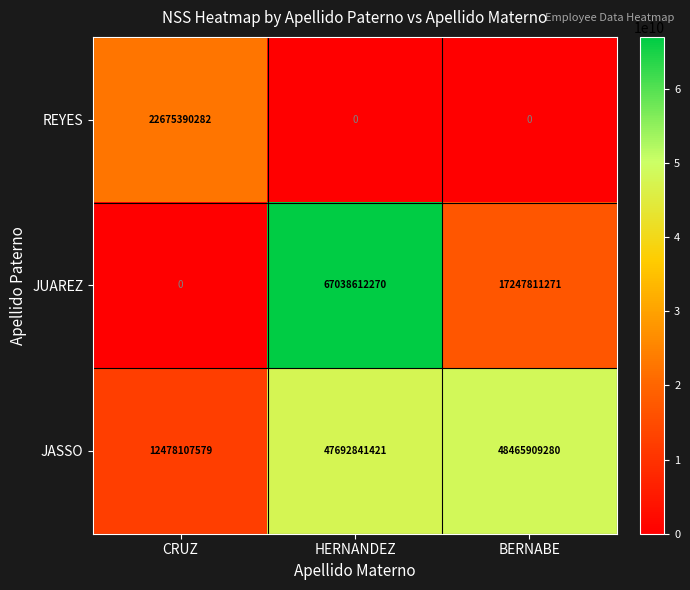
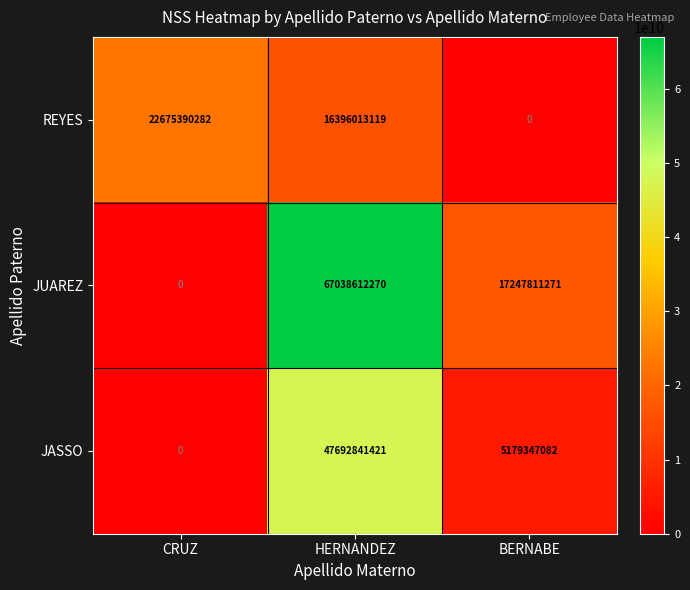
REYES, HERNANDEZ: 0 -> 16396013119
JASSO, CRUZ: 12478107579 -> 0
JASSO, BERNABE: 48465909280 -> 5179347082
